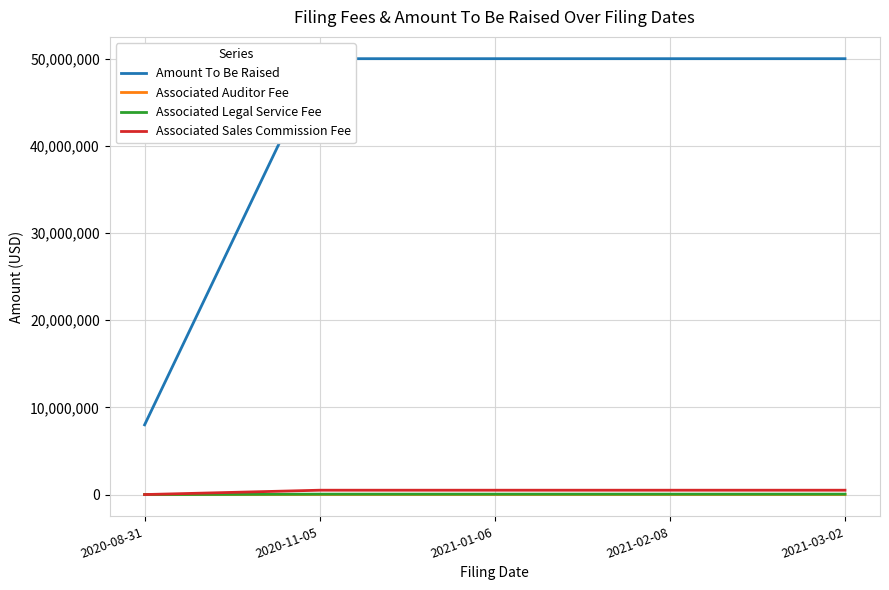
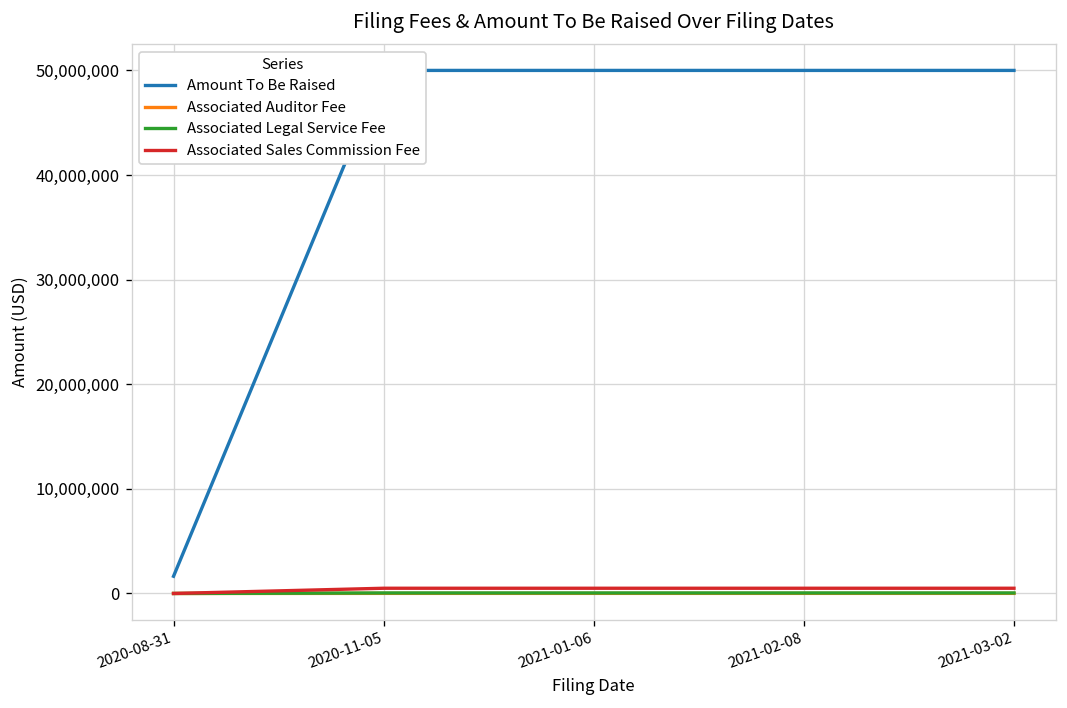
Amount To Be Raised, 2020-08-31: 8,000,000 -> 2,000,000
